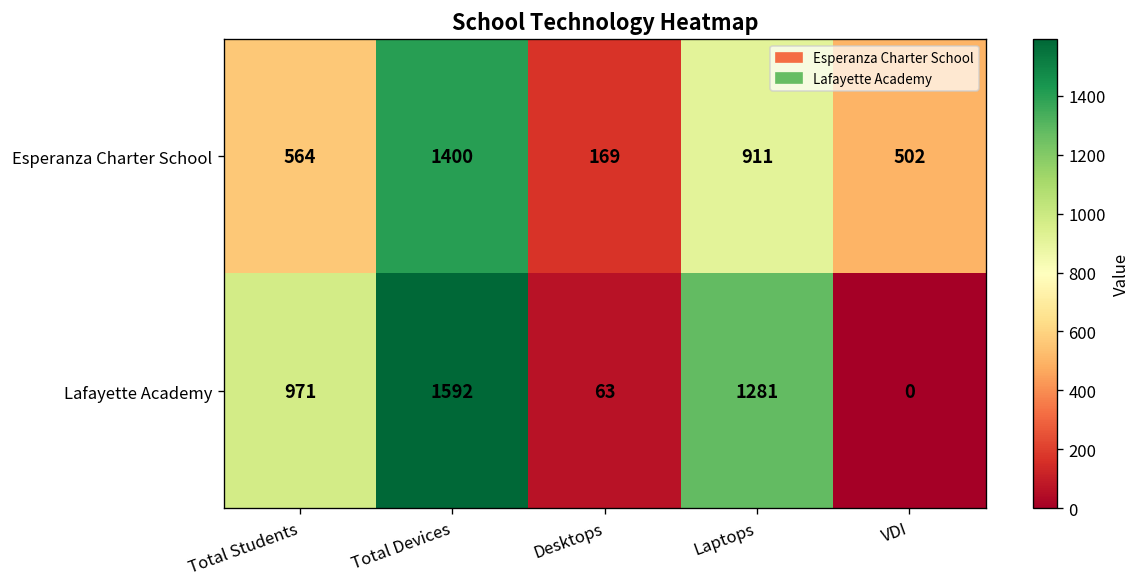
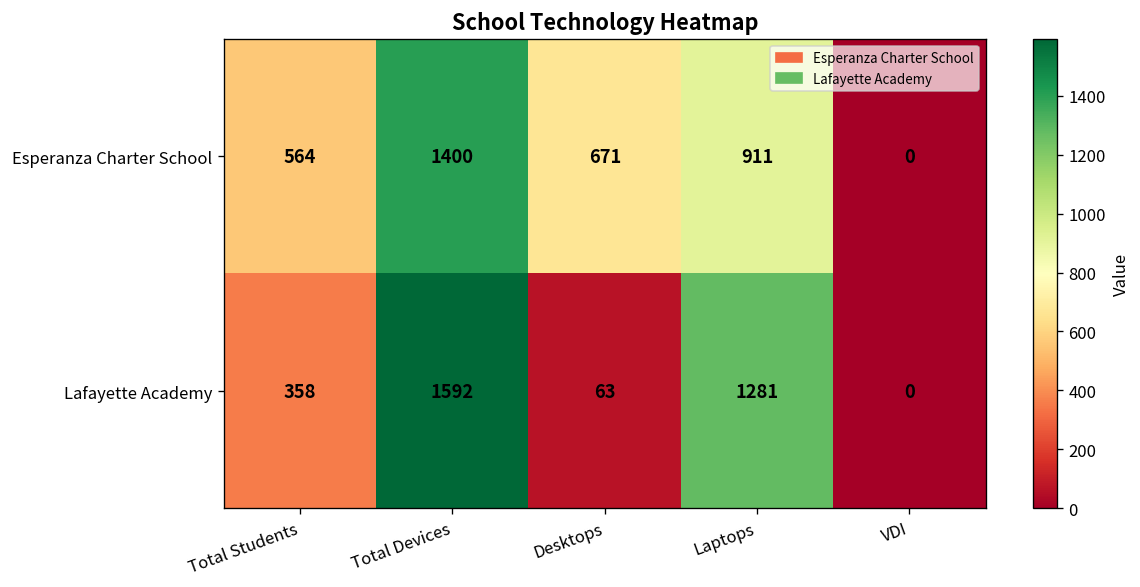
Esperanza Charter School, Desktops: 169 -> 671
Esperanza Charter School, VDI: 502 -> 0
Lafayette Academy, Total Students: 971 -> 358
